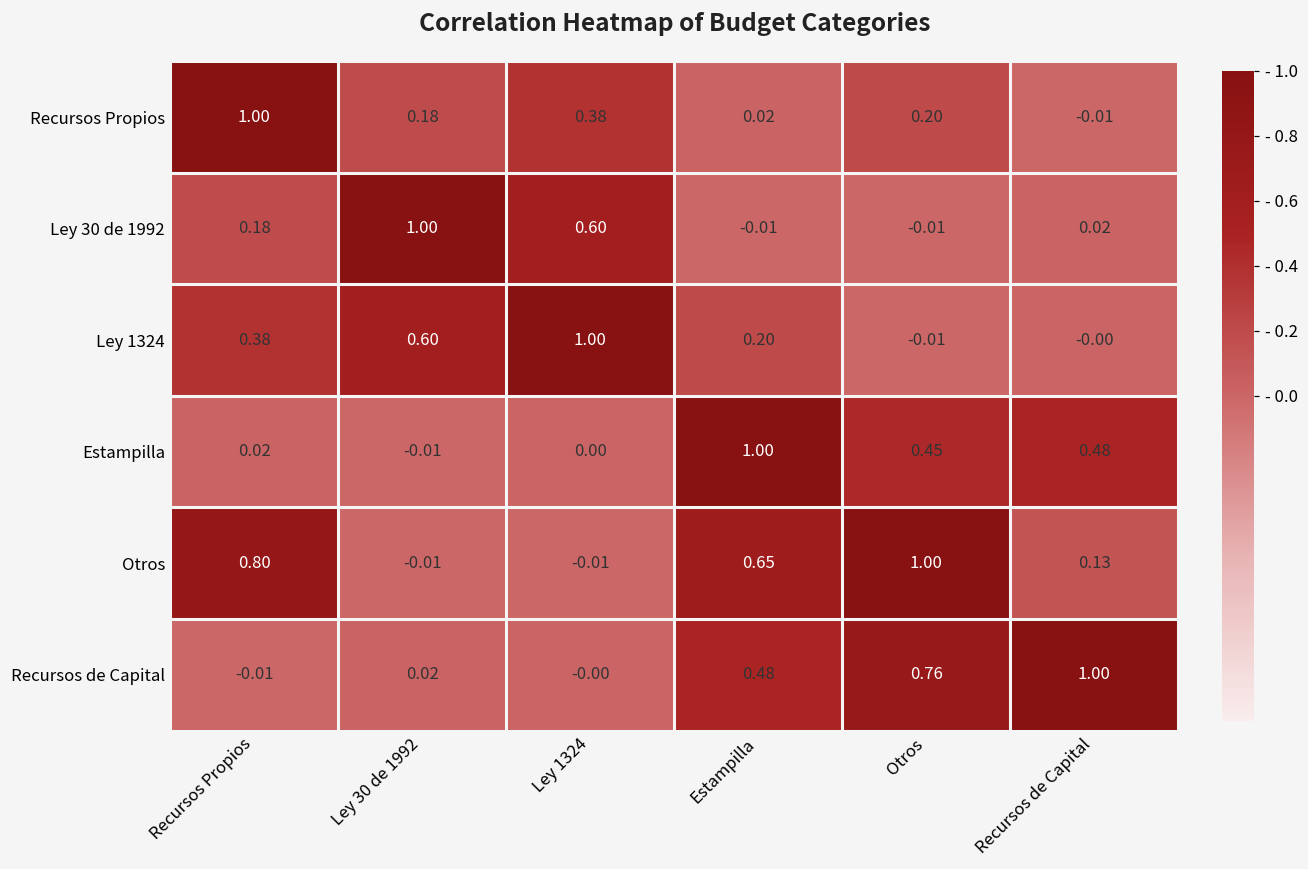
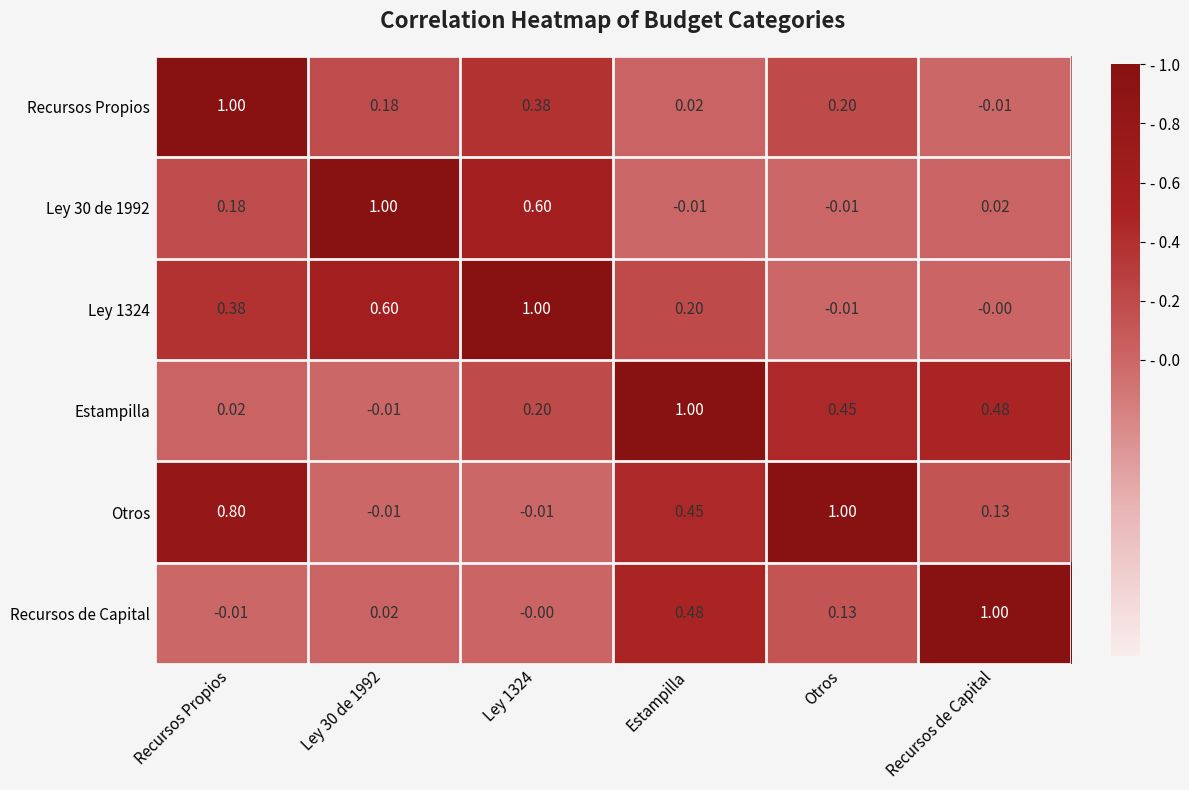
Estampilla, Ley 1324: 0.00 -> 0.20
Otros, Estampilla: 0.65 -> 0.45
Recursos de Capital, Otros: 0.76 -> 0.13
